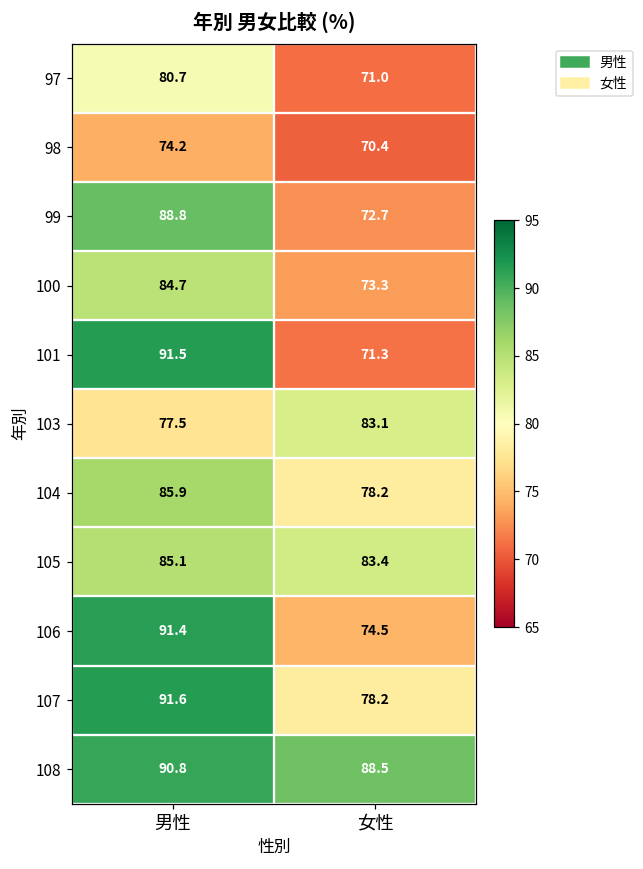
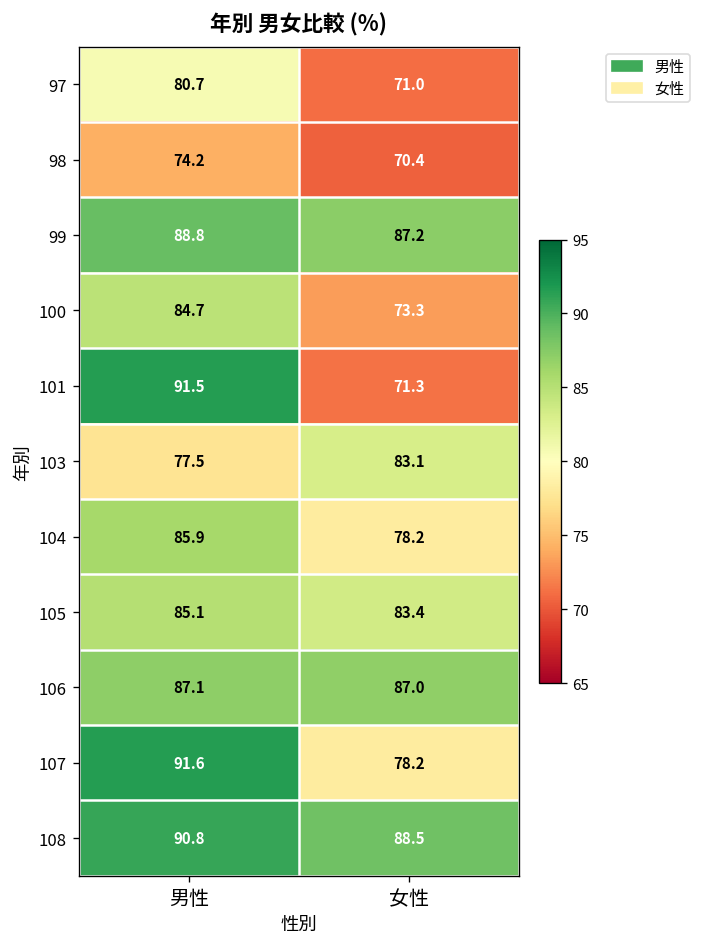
99, 女性: 72.7 -> 87.2
106, 男性: 91.4 -> 87.1
106, 女性: 74.5 -> 87.0
